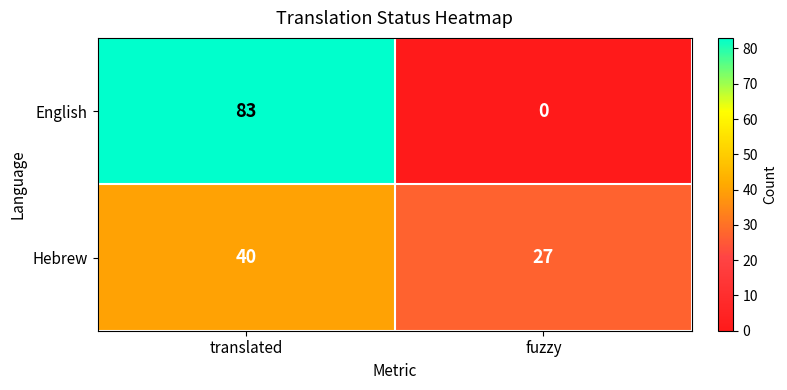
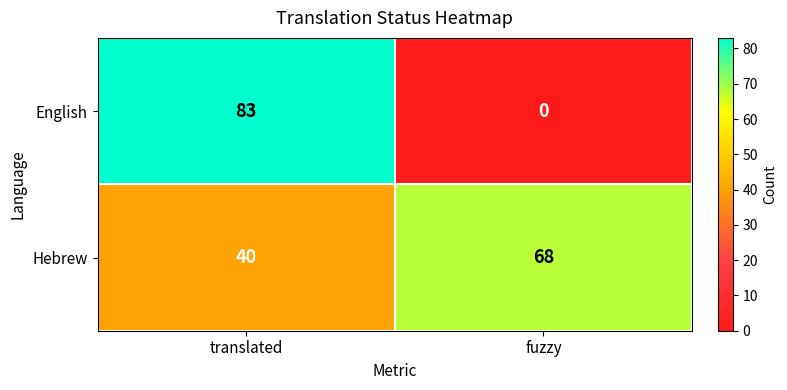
Hebrew, fuzzy: 27 -> 68
